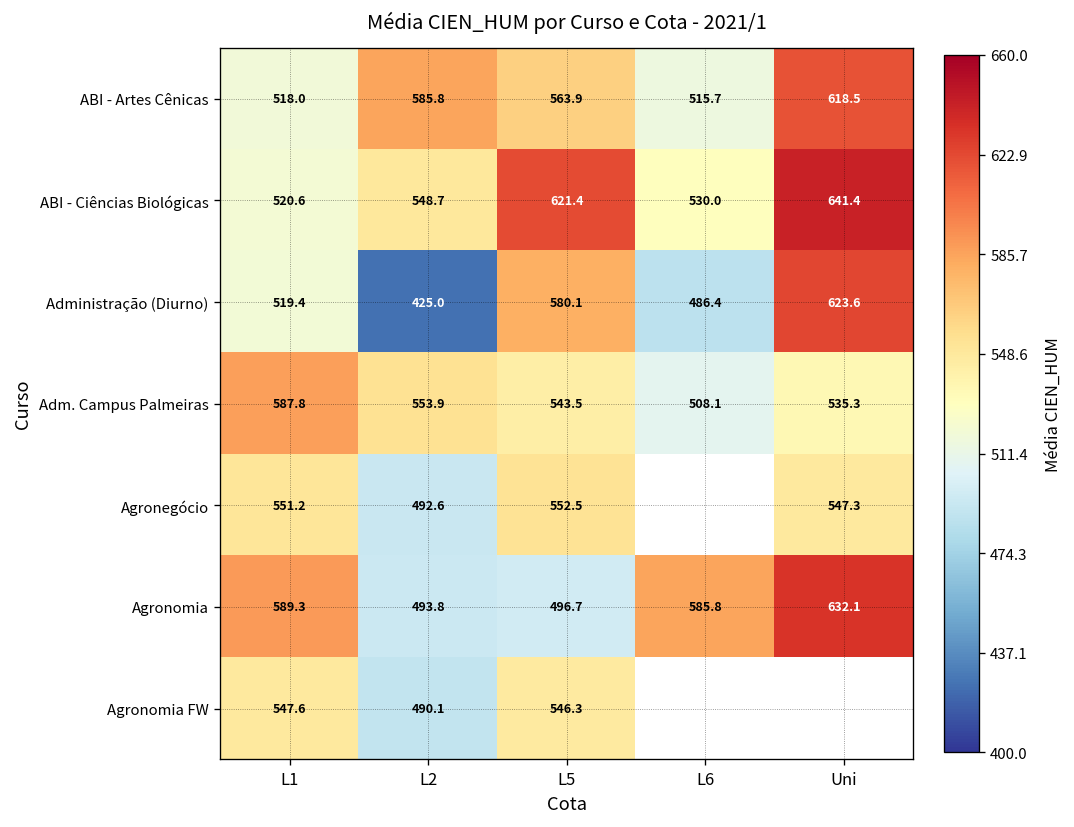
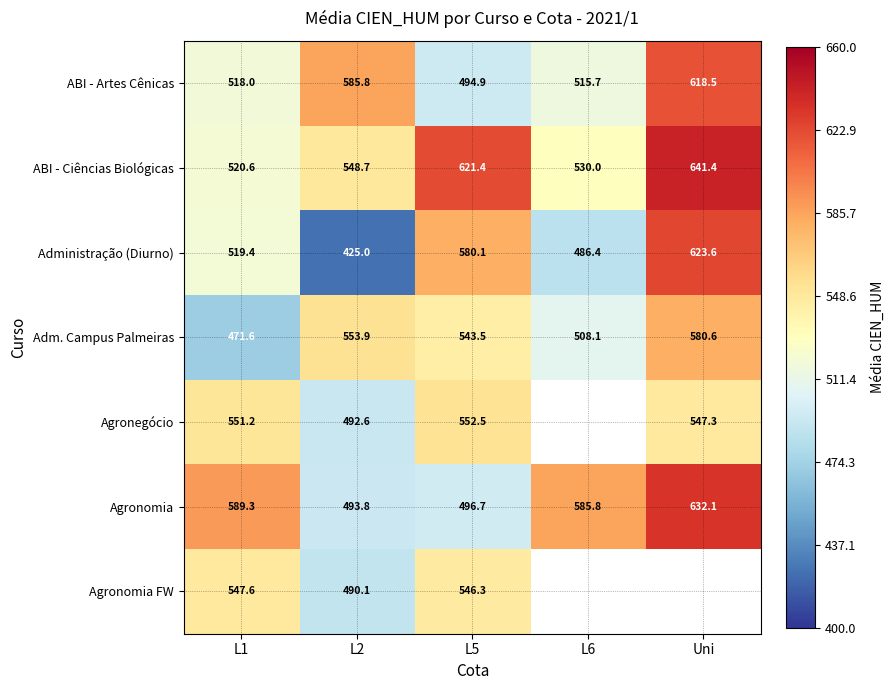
ABI - Artes Cênicas, L5: 563.9 -> 494.9
Adm. Campus Palmeiras, L1: 587.8 -> 471.6
Adm. Campus Palmeiras, Uni: 535.3 -> 580.6
